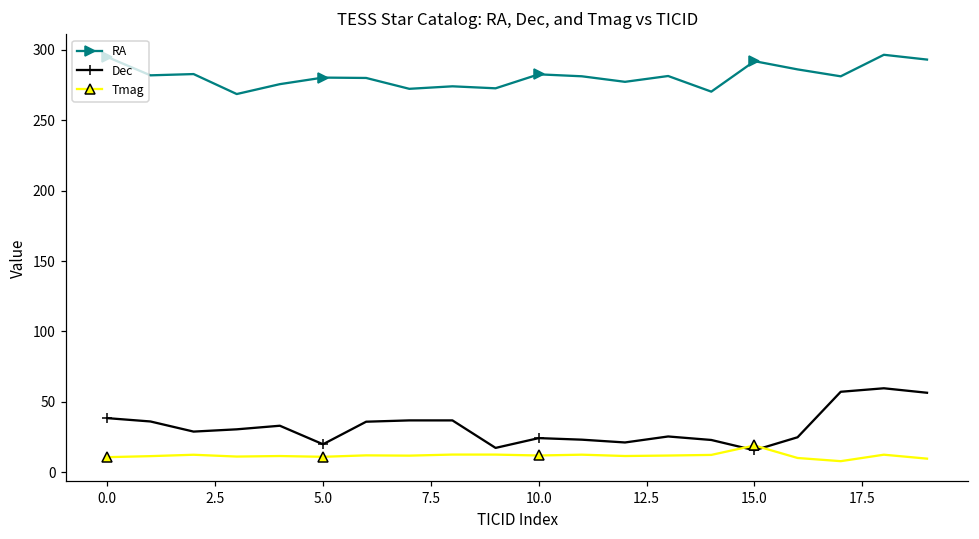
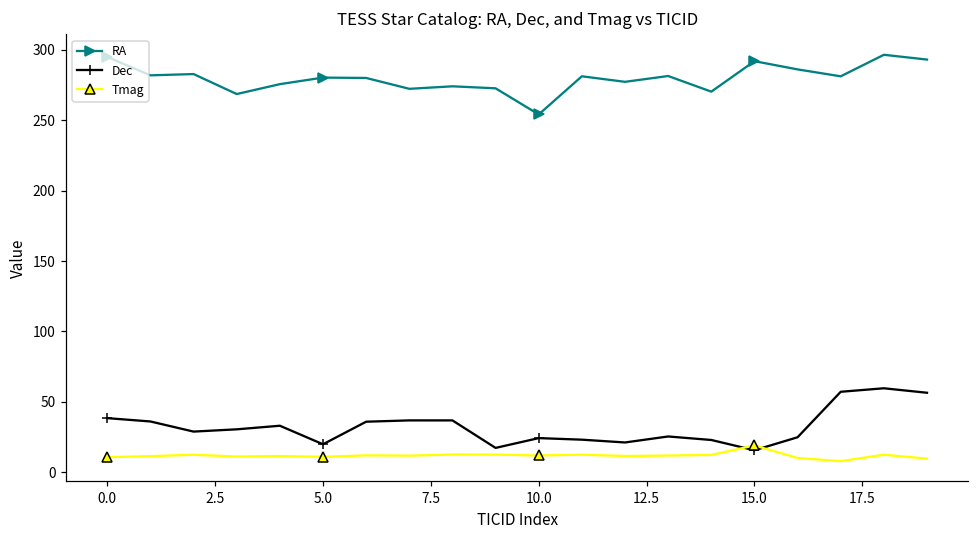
RA, 10.0: 283 -> 254
